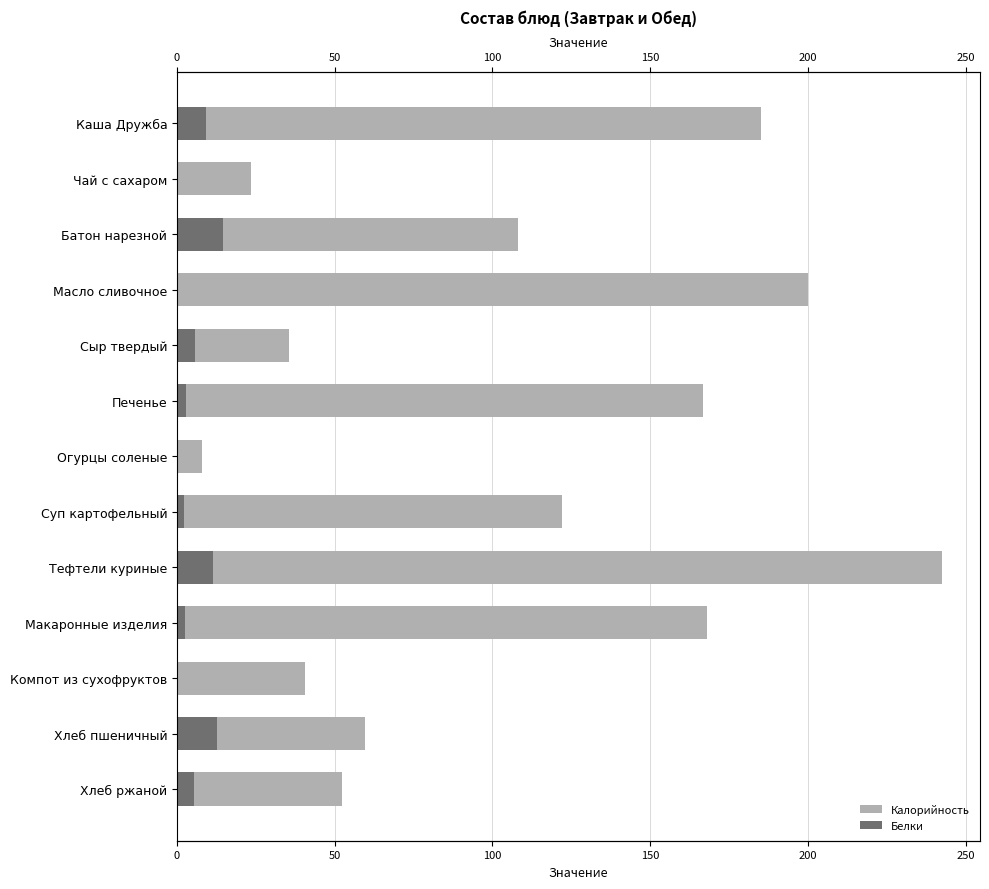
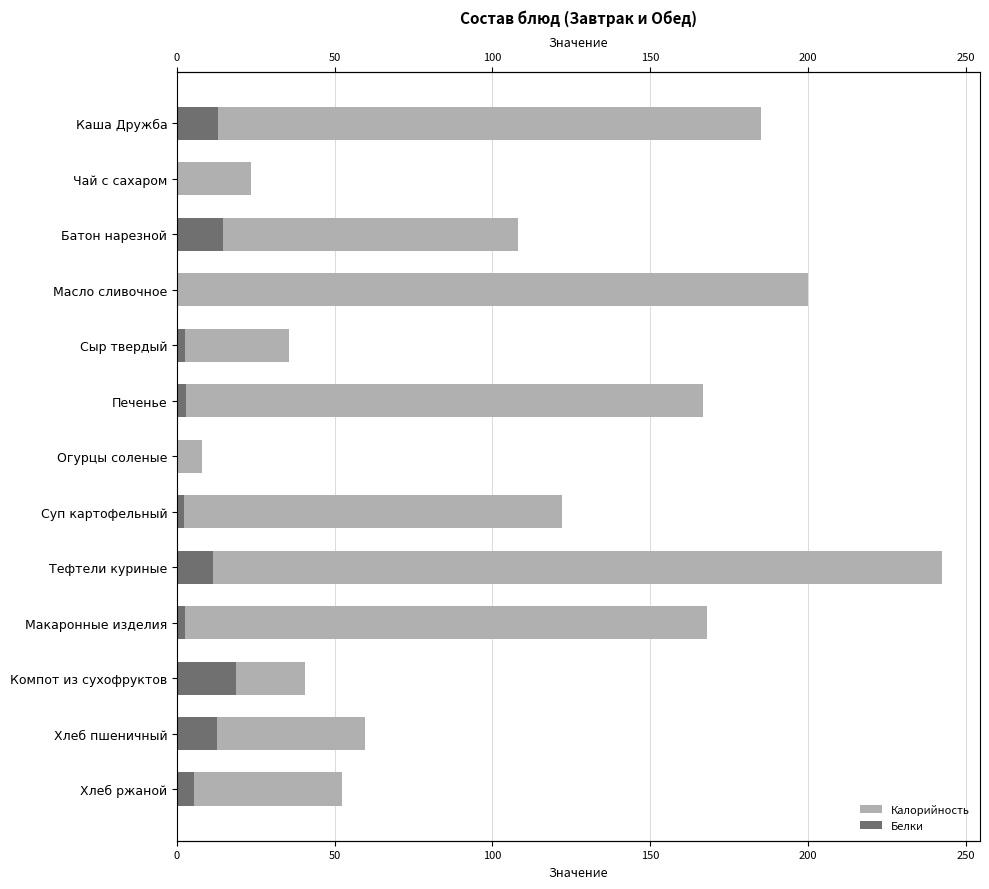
Белки, Каша Дружба: 9 -> 13
Белки, Сыр твердый: 6 -> 3
Белки, Компот из сухофруктов: 0 -> 19
